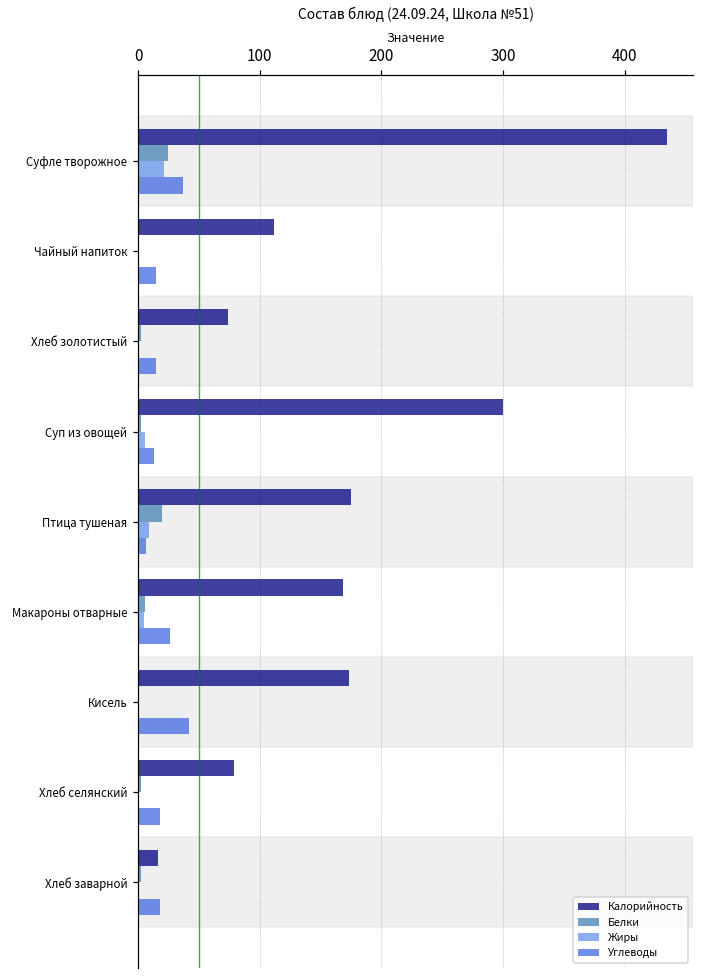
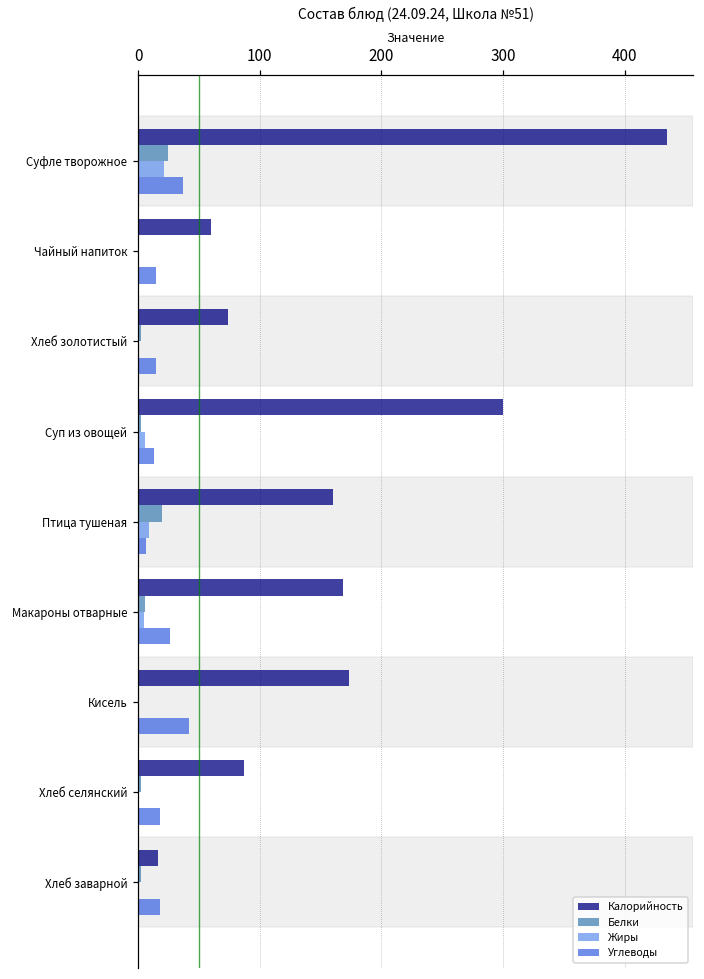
Калорийность, Чайный напиток: 112 -> 60
Калорийность, Птица тушеная: 175 -> 160
Калорийность, Хлеб селянский: 79 -> 87
